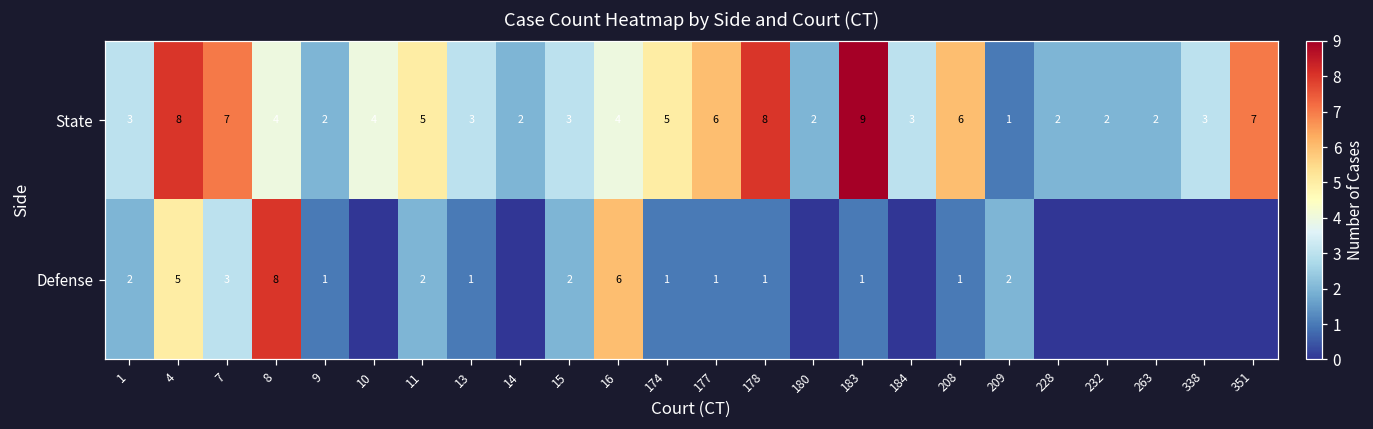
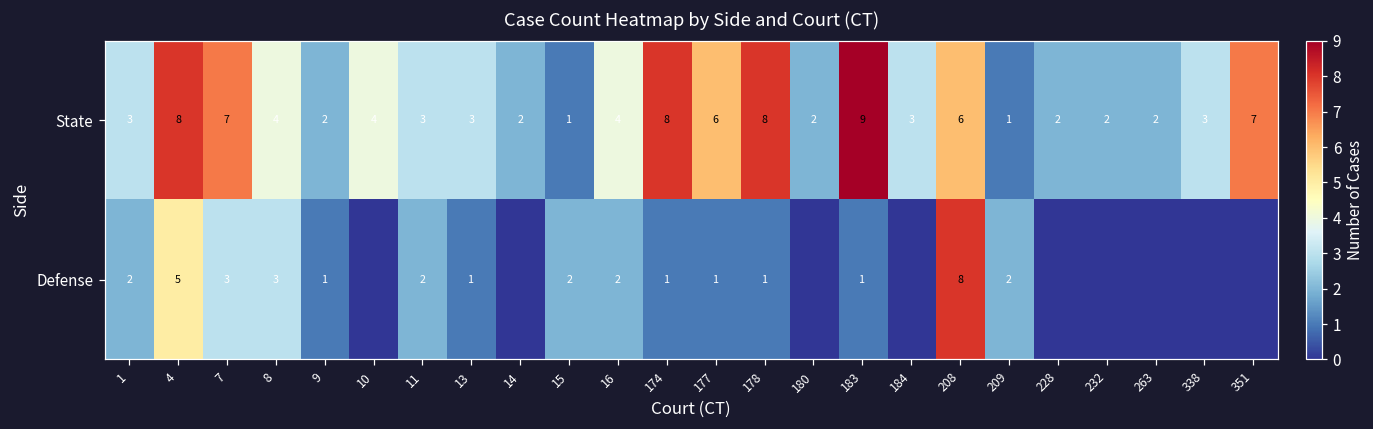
State, 11: 5 -> 3
State, 15: 3 -> 1
State, 174: 5 -> 8
Defense, 8: 8 -> 3
Defense, 16: 6 -> 2
Defense, 208: 1 -> 8
